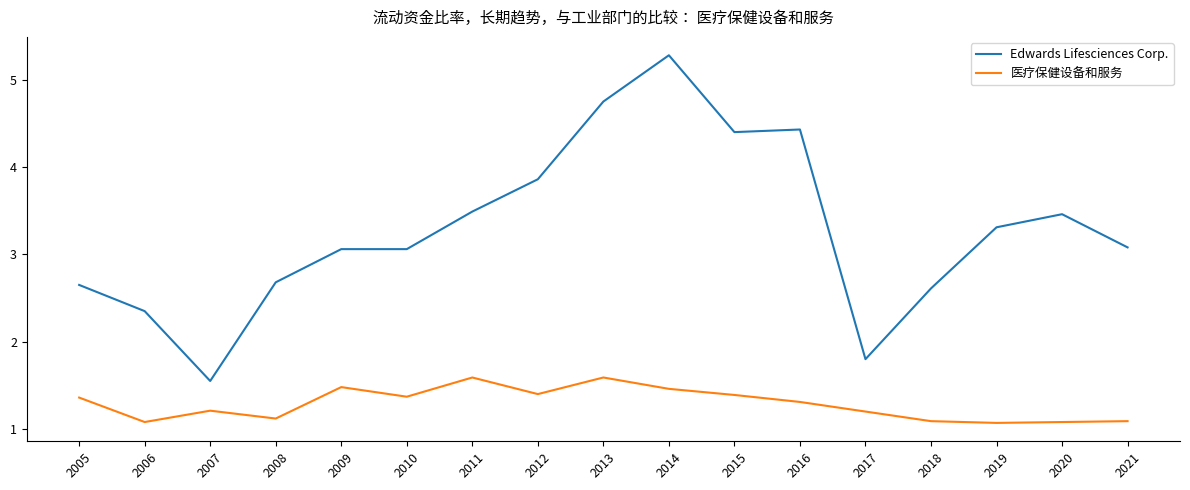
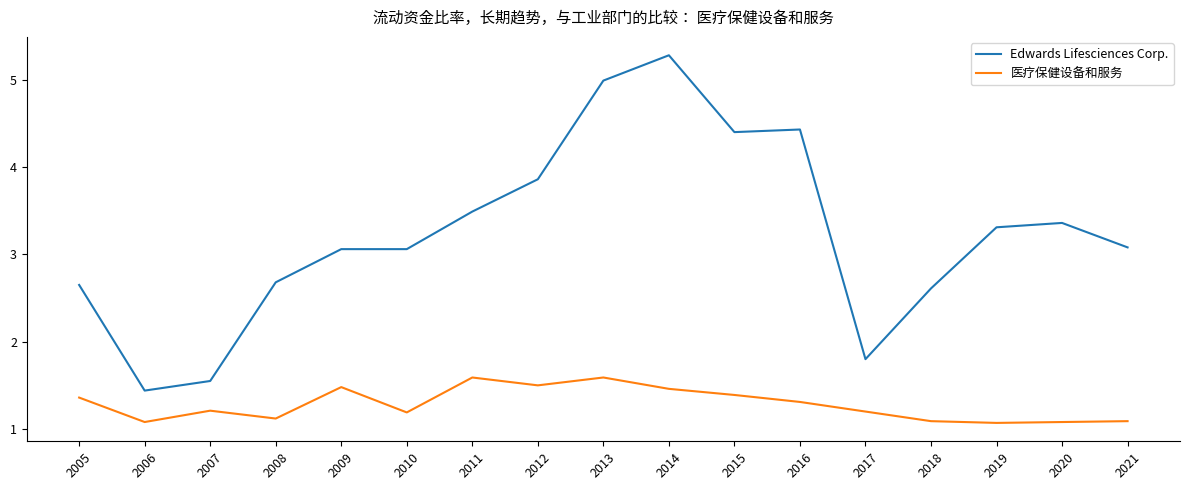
Edwards Lifesciences Corp., 2006: 2.4 -> 1.4
医疗保健设备和服务, 2010: 1.4 -> 1.2
医疗保健设备和服务, 2012: 1.4 -> 1.5
Edwards Lifesciences Corp., 2013: 4.8 -> 5.0
Edwards Lifesciences Corp., 2020: 3.5 -> 3.4
